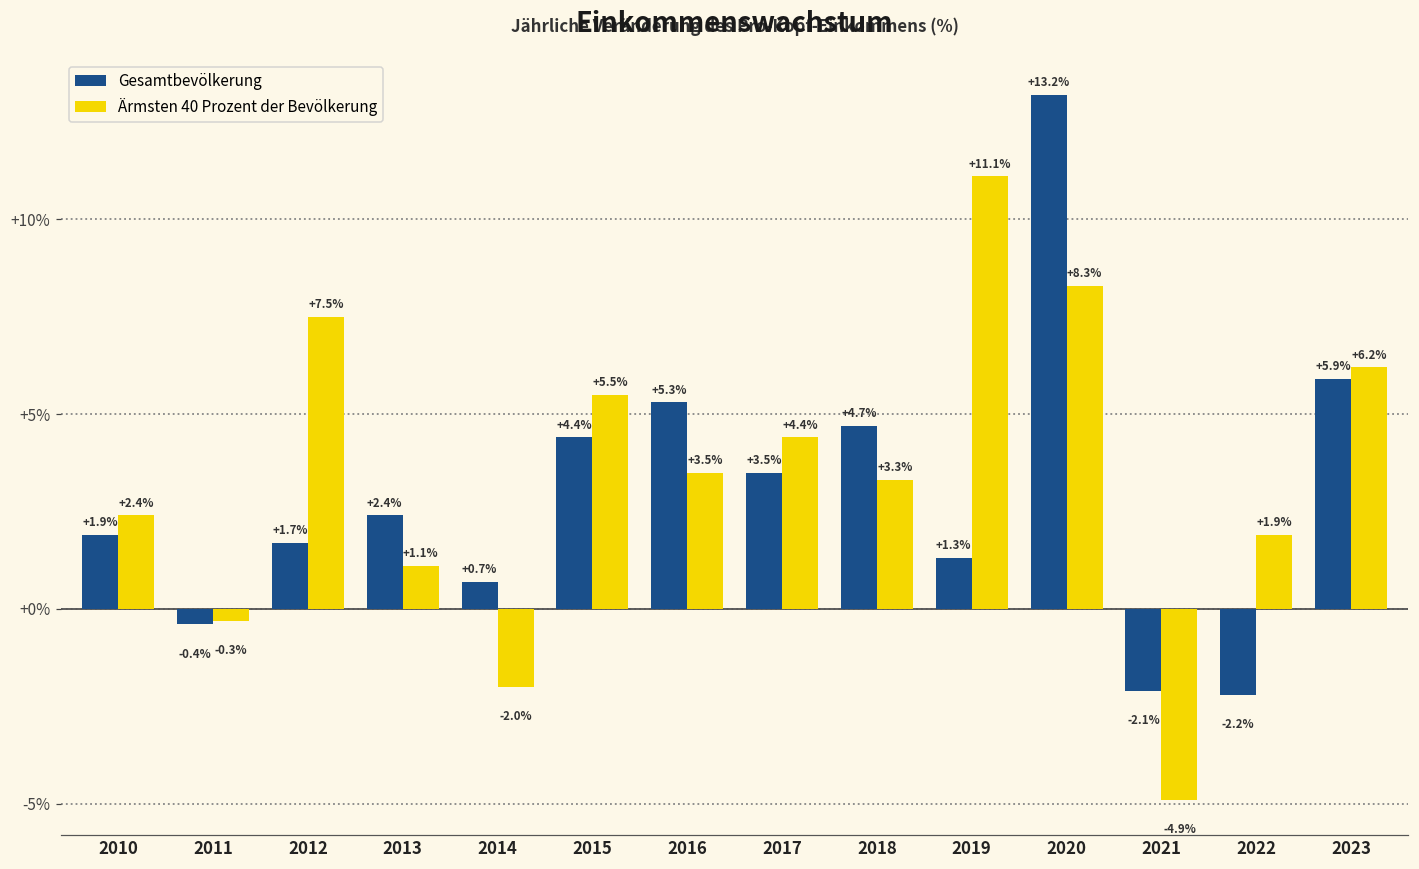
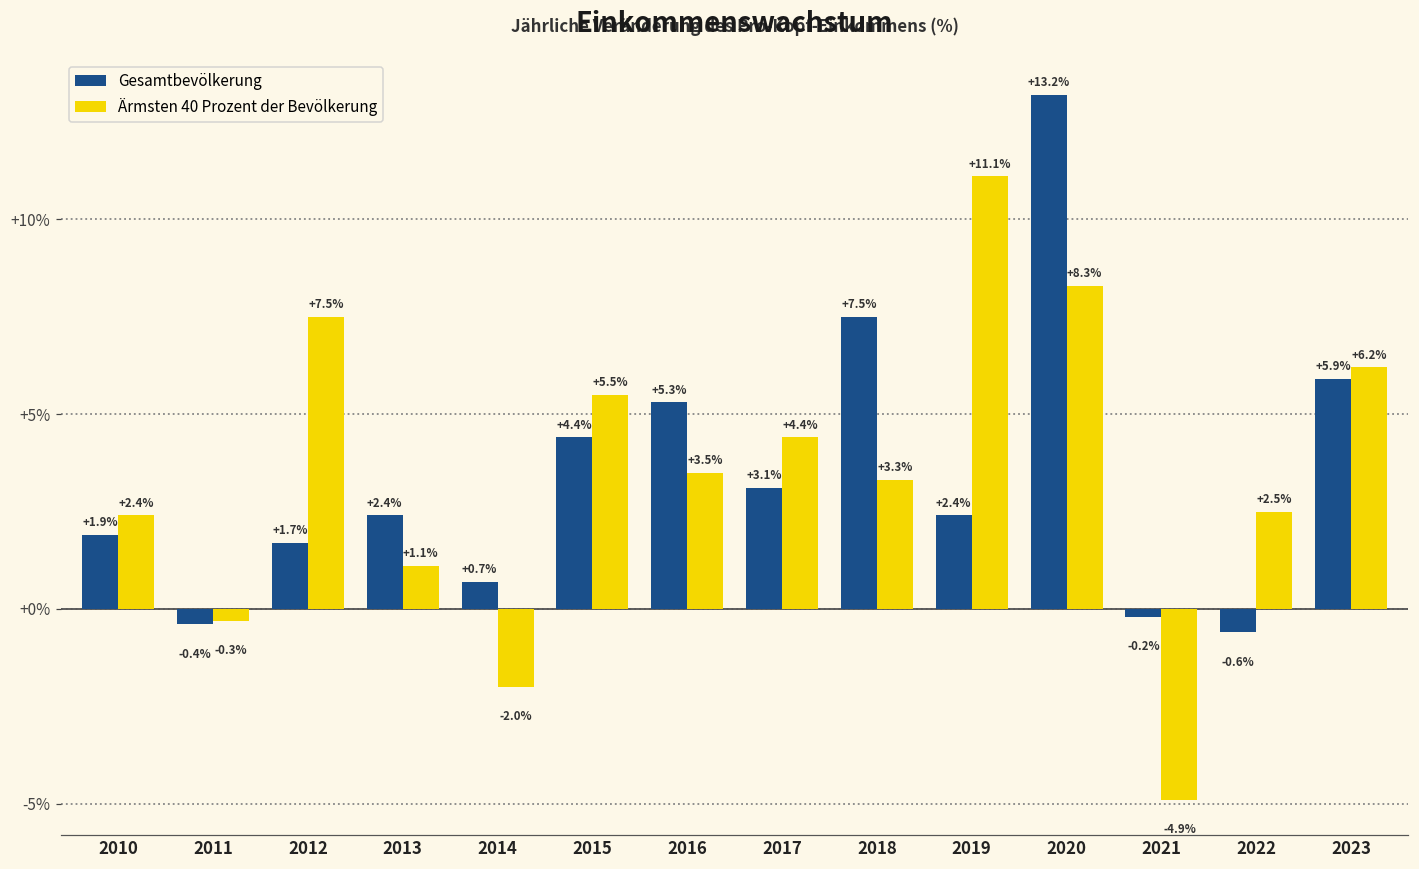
Gesamtbevölkerung, 2017: +3.5% -> +3.1%
Gesamtbevölkerung, 2018: +4.7% -> +7.5%
Gesamtbevölkerung, 2019: +1.3% -> +2.4%
Gesamtbevölkerung, 2021: -2.1% -> -0.2%
Gesamtbevölkerung, 2022: -2.2% -> -0.6%
Ärmsten 40 Prozent der Bevölkerung, 2022: +1.9% -> +2.5%
